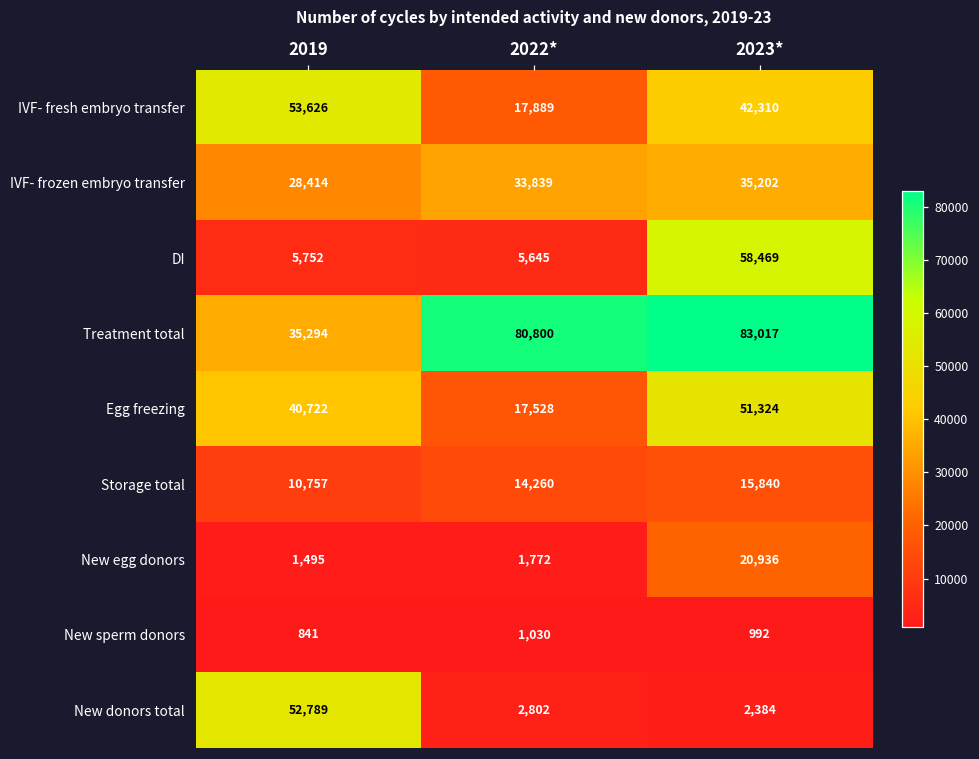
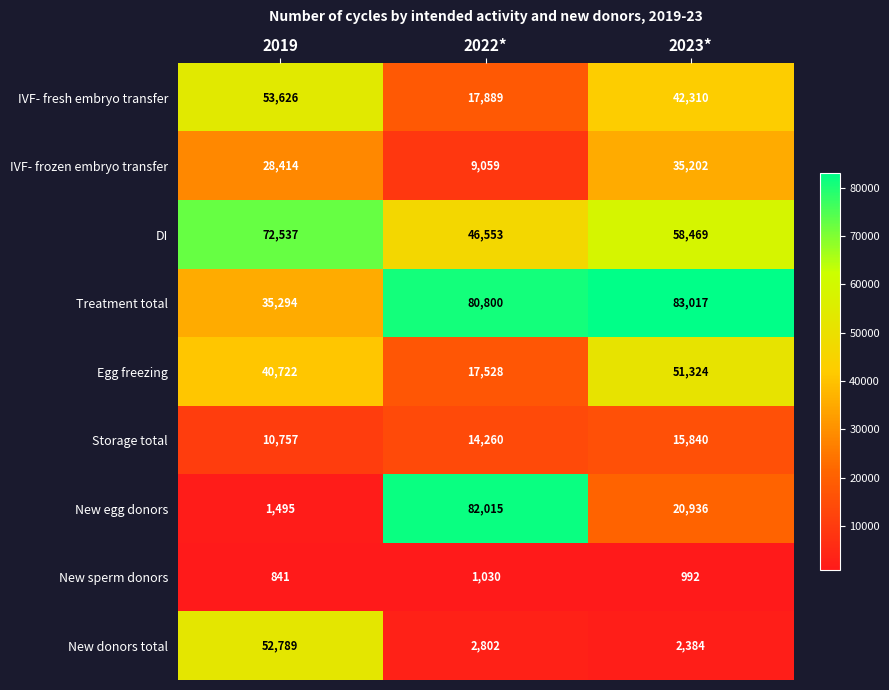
IVF- frozen embryo transfer, 2022*: 33,839 -> 9,059
DI, 2019: 5,752 -> 72,537
DI, 2022*: 5,645 -> 46,553
New egg donors, 2022*: 1,772 -> 82,015
